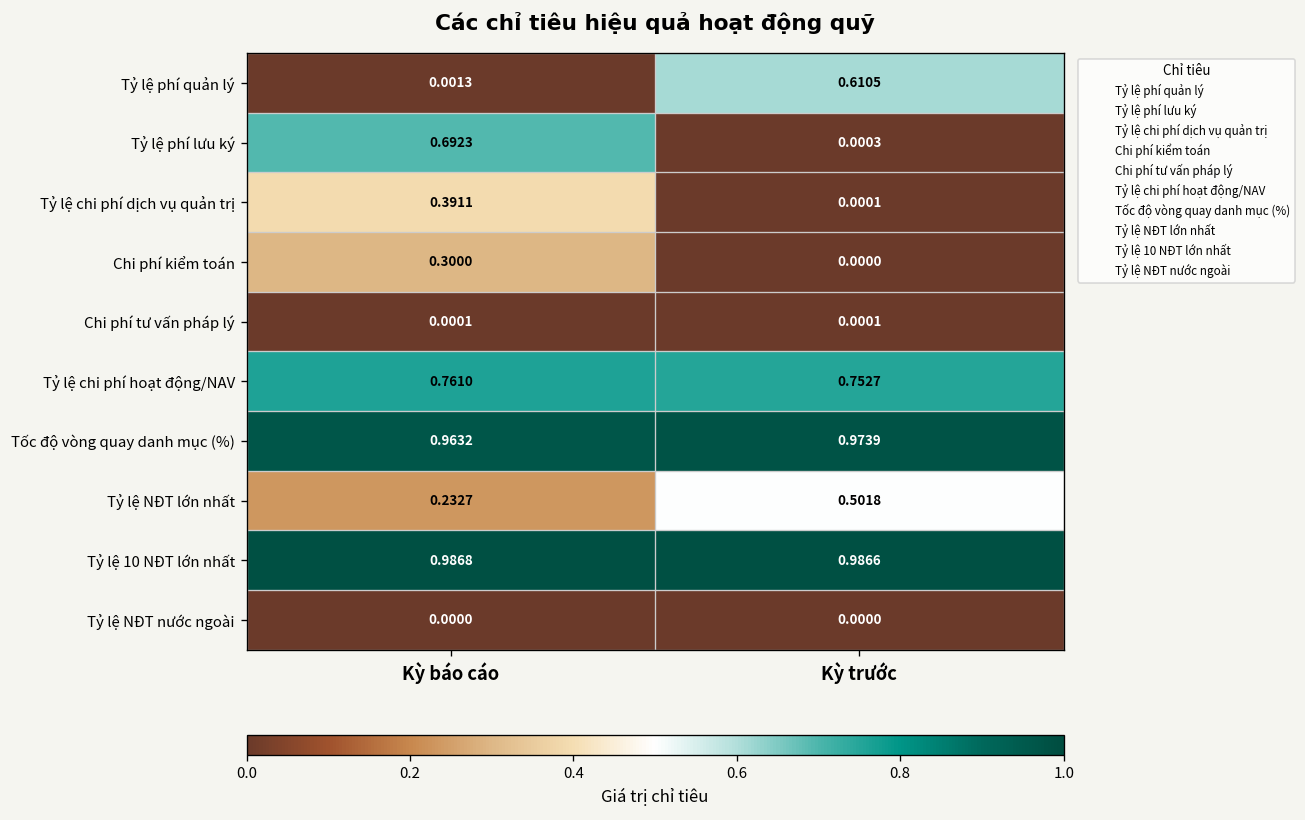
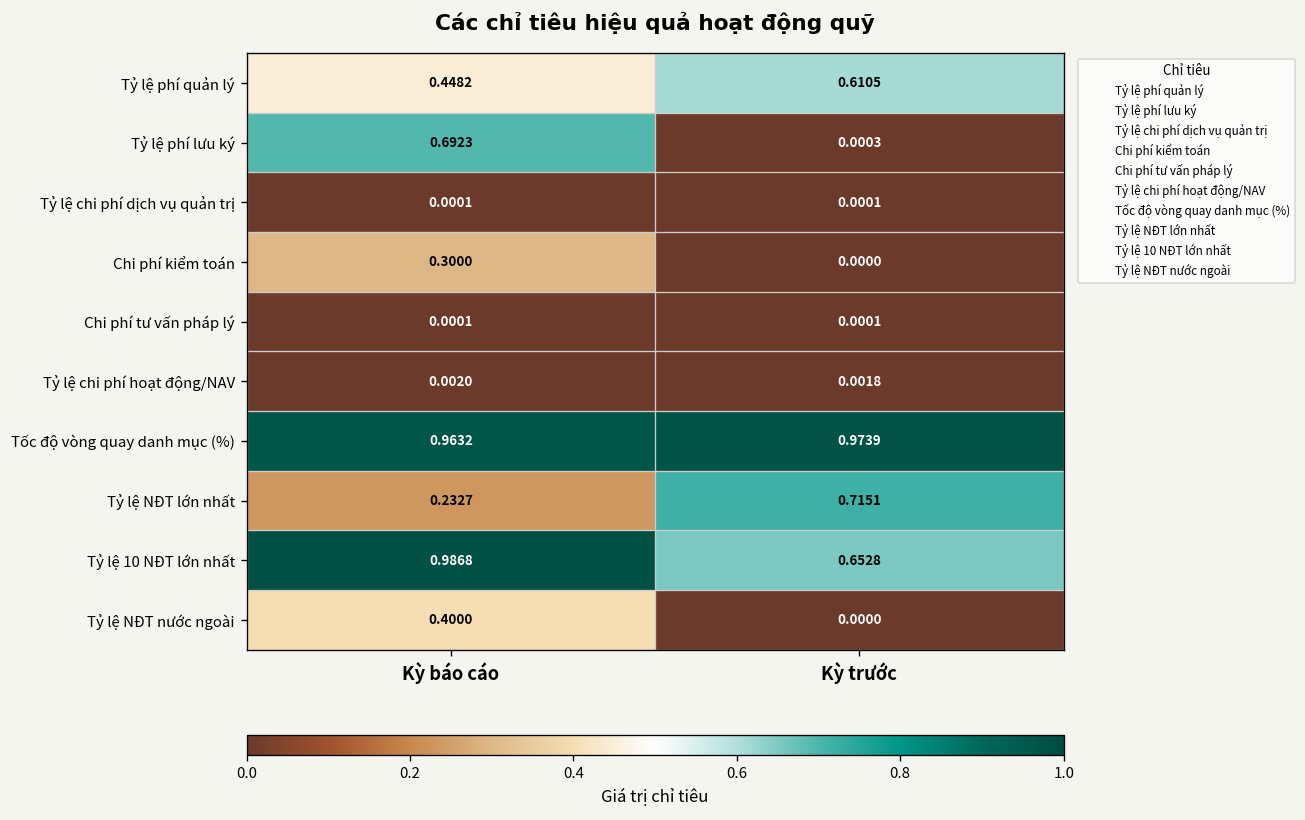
Tỷ lệ phí quản lý, Kỳ báo cáo: 0.0013 -> 0.4482
Tỷ lệ chi phí dịch vụ quản trị, Kỳ báo cáo: 0.3911 -> 0.0001
Tỷ lệ chi phí hoạt động/NAV, Kỳ báo cáo: 0.7610 -> 0.0020
Tỷ lệ chi phí hoạt động/NAV, Kỳ trước: 0.7527 -> 0.0018
Tỷ lệ NĐT lớn nhất, Kỳ trước: 0.5018 -> 0.7151
Tỷ lệ 10 NĐT lớn nhất, Kỳ trước: 0.9866 -> 0.6528
Tỷ lệ NĐT nước ngoài, Kỳ báo cáo: 0.0000 -> 0.4000
